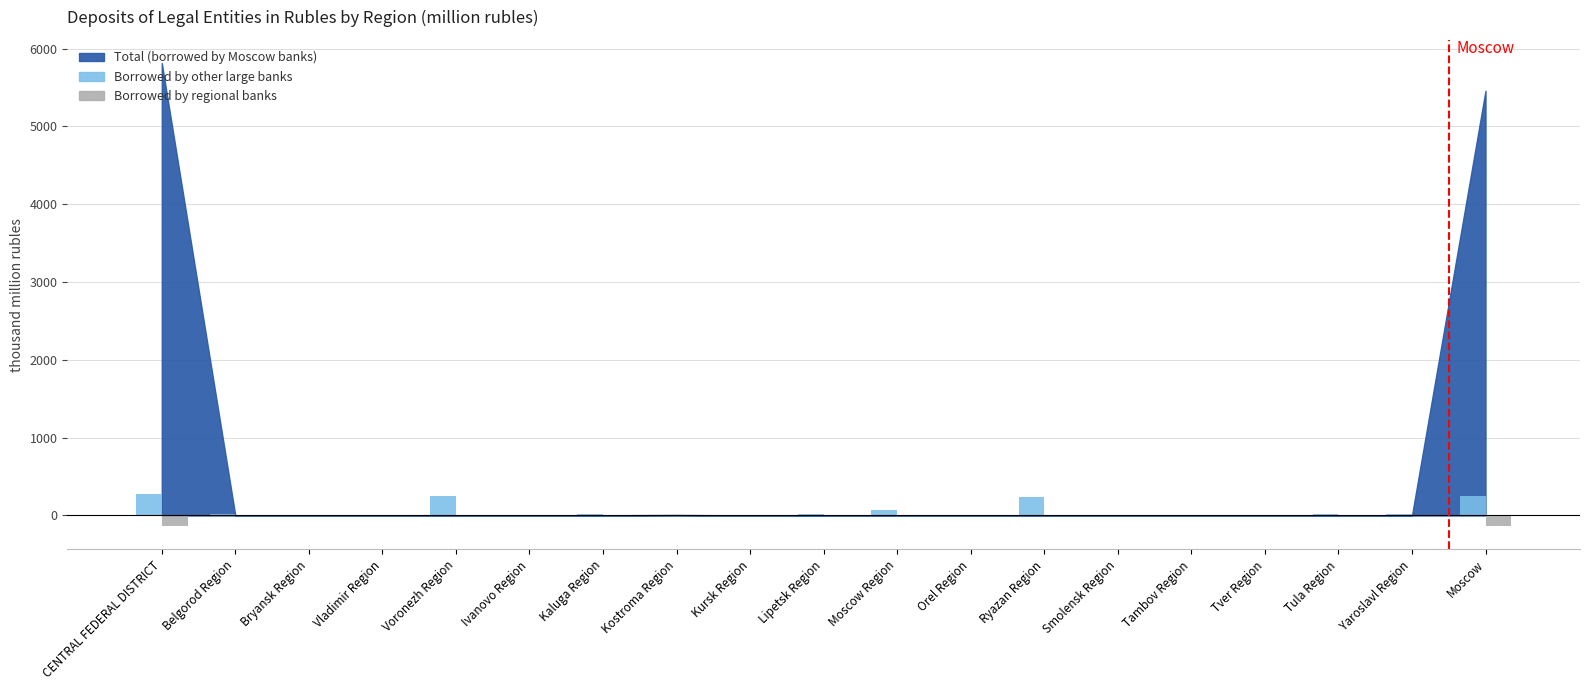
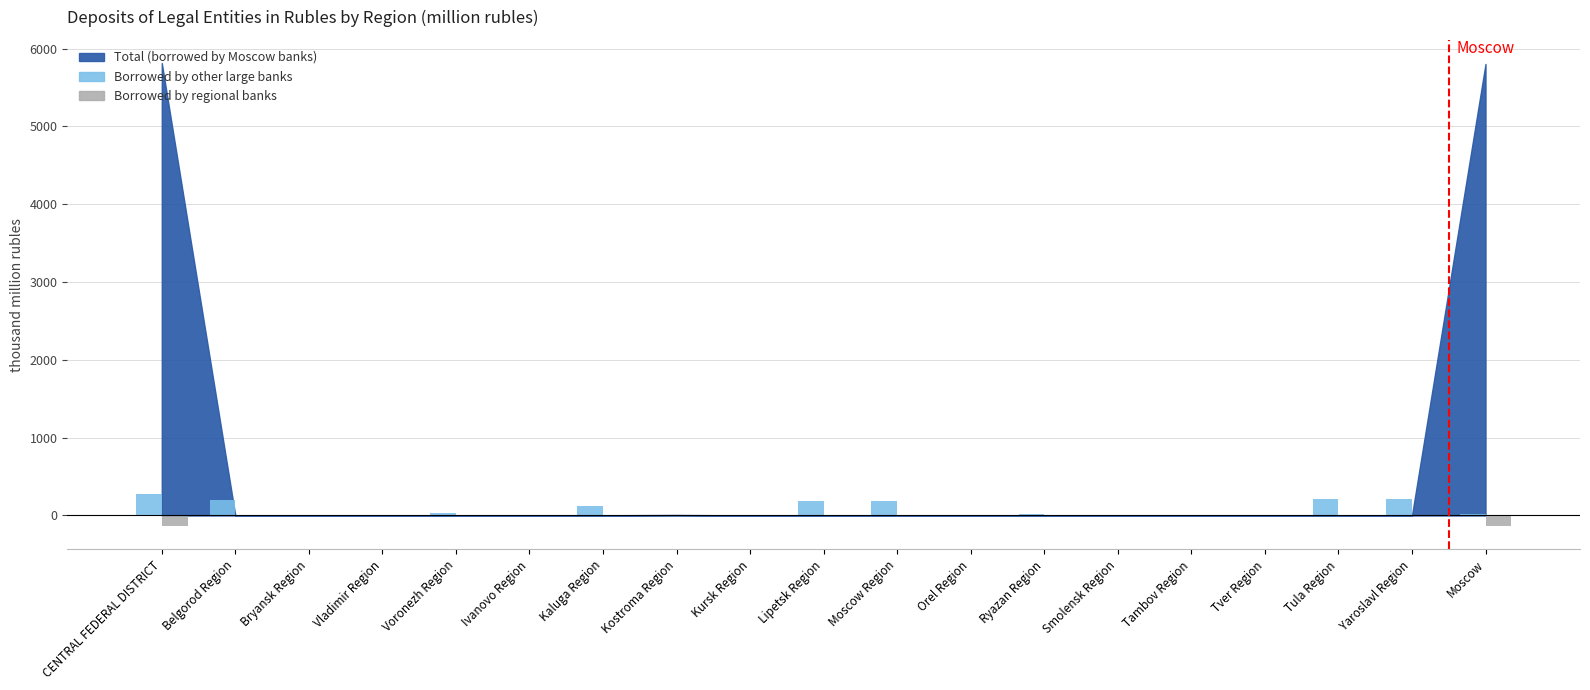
Borrowed by other large banks, Belgorod Region: 0 -> 200
Borrowed by other large banks, Voronezh Region: 200 -> 0
Borrowed by other large banks, Kaluga Region: 0 -> 100
Borrowed by other large banks, Lipetsk Region: 0 -> 200
Borrowed by other large banks, Moscow Region: 100 -> 200
Borrowed by other large banks, Ryazan Region: 200 -> 0
Borrowed by other large banks, Tula Region: 0 -> 200
Borrowed by other large banks, Yaroslavl Region: 0 -> 200
Borrowed by other large banks, Moscow: 200 -> 0
Total (borrowed by Moscow banks), Moscow: 5500 -> 5800
